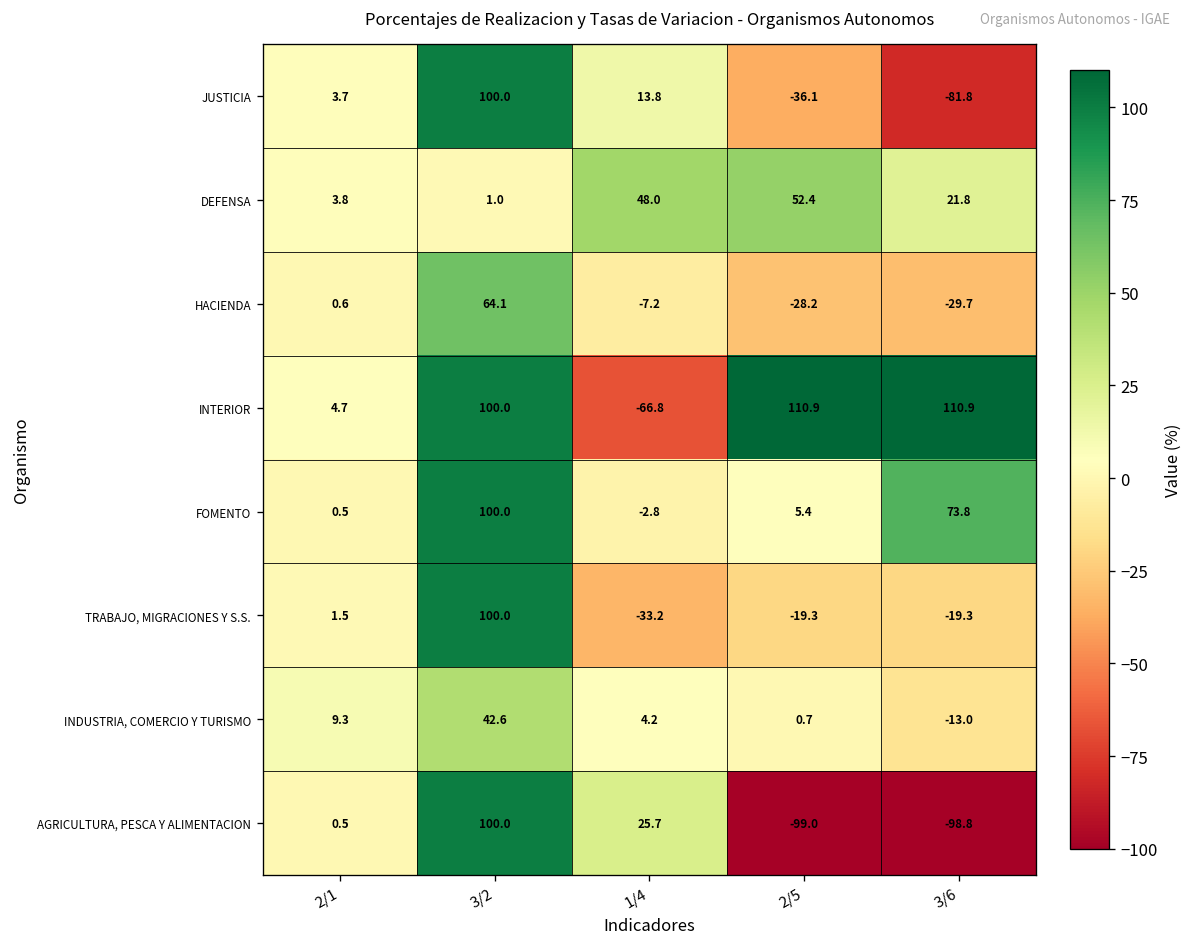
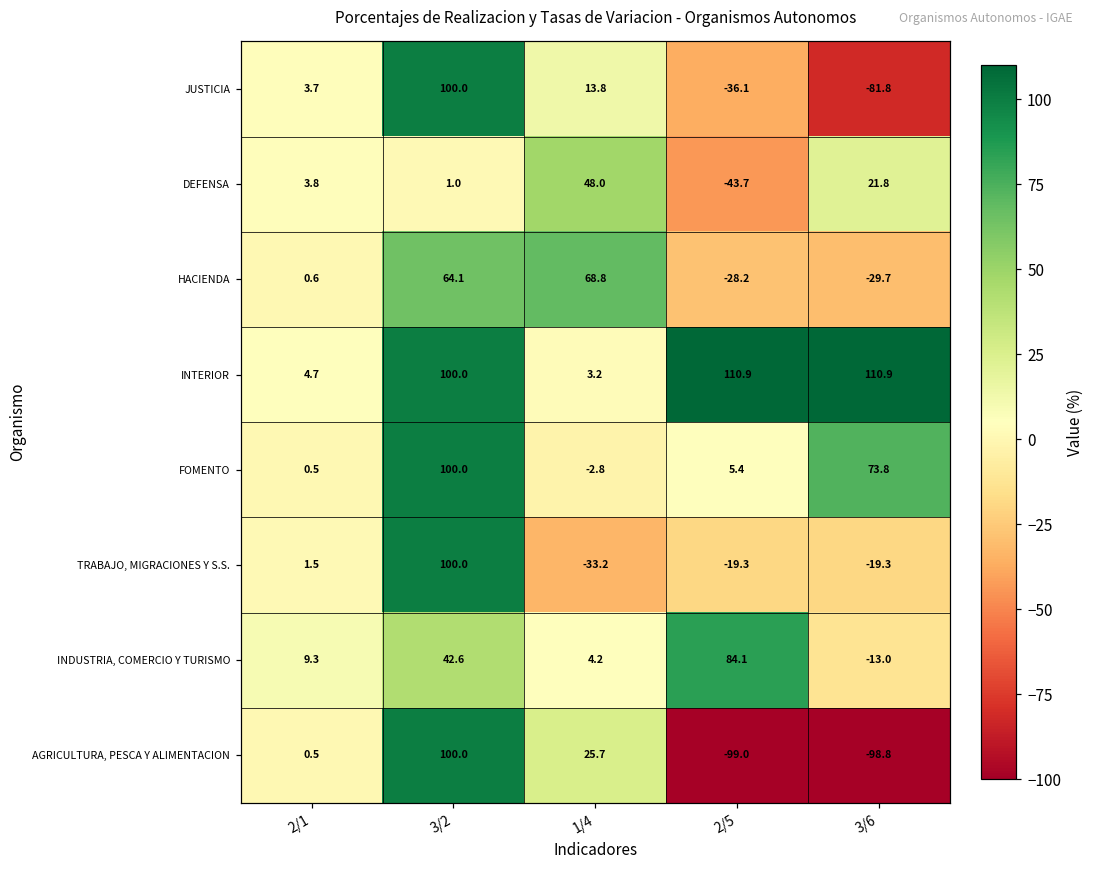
DEFENSA, 2/5: 52.4 -> -43.7
HACIENDA, 1/4: -7.2 -> 68.8
INTERIOR, 1/4: -66.8 -> 3.2
INDUSTRIA, COMERCIO Y TURISMO, 2/5: 0.7 -> 84.1
